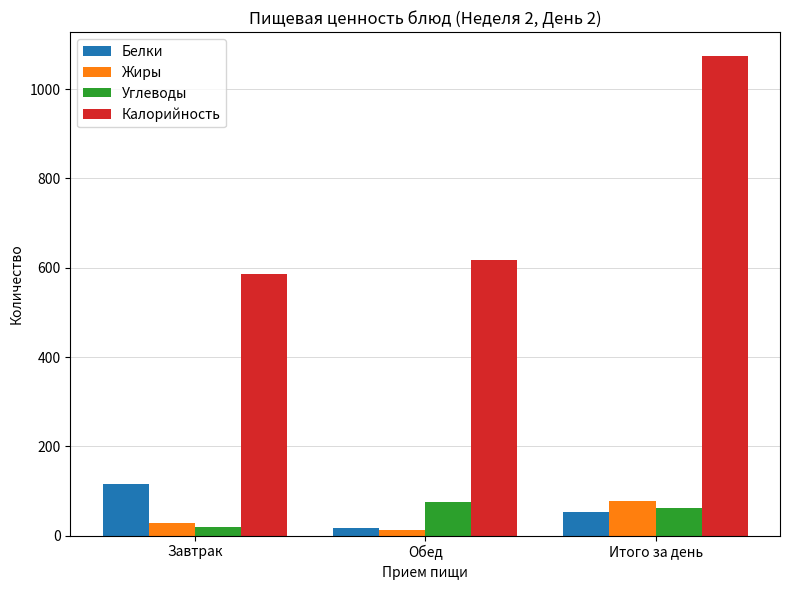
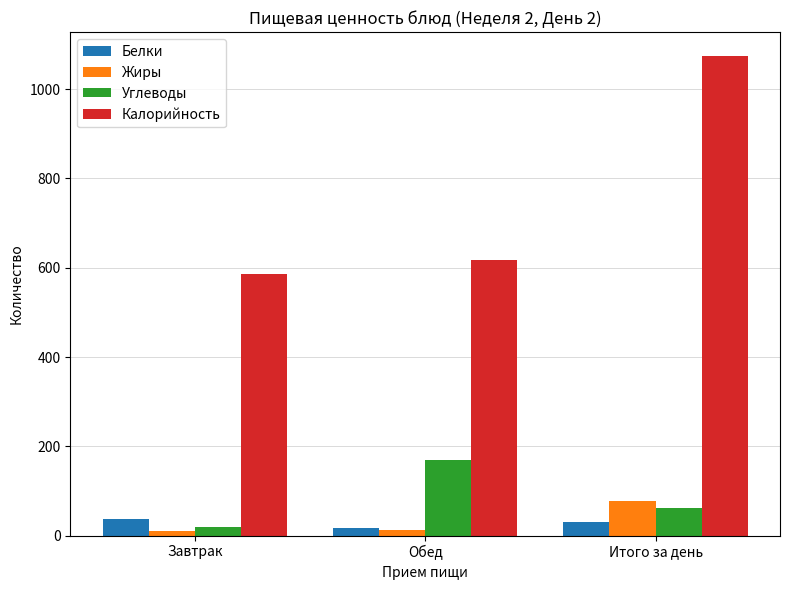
Белки, Завтрак: 120 -> 40
Жиры, Завтрак: 30 -> 10
Углеводы, Обед: 80 -> 170
Белки, Итого за день: 50 -> 30
